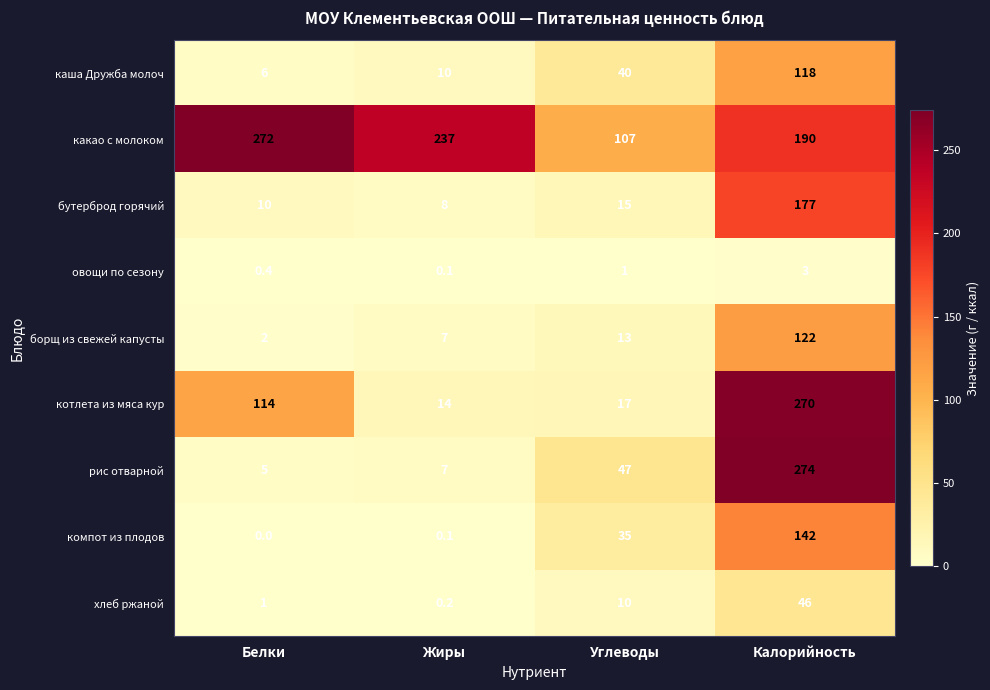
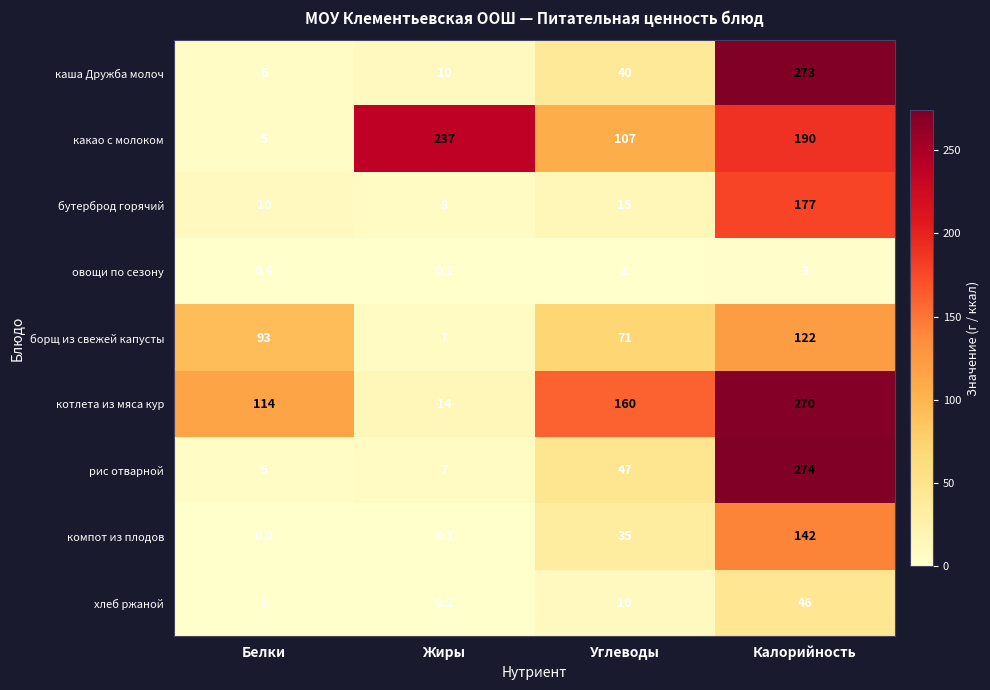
каша Дружба молоч, Калорийность: 118 -> 273
какао с молоком, Белки: 272 -> 5
борщ из свежей капусты, Белки: 2 -> 93
борщ из свежей капусты, Углеводы: 13 -> 71
котлета из мяса кур, Углеводы: 17 -> 160
